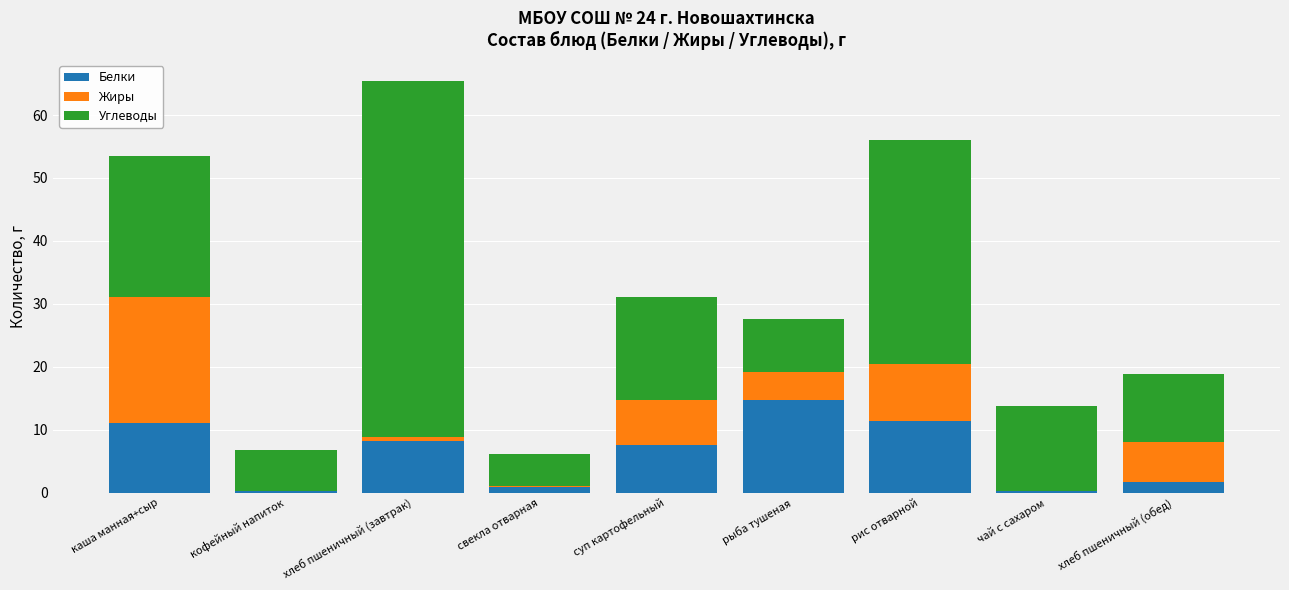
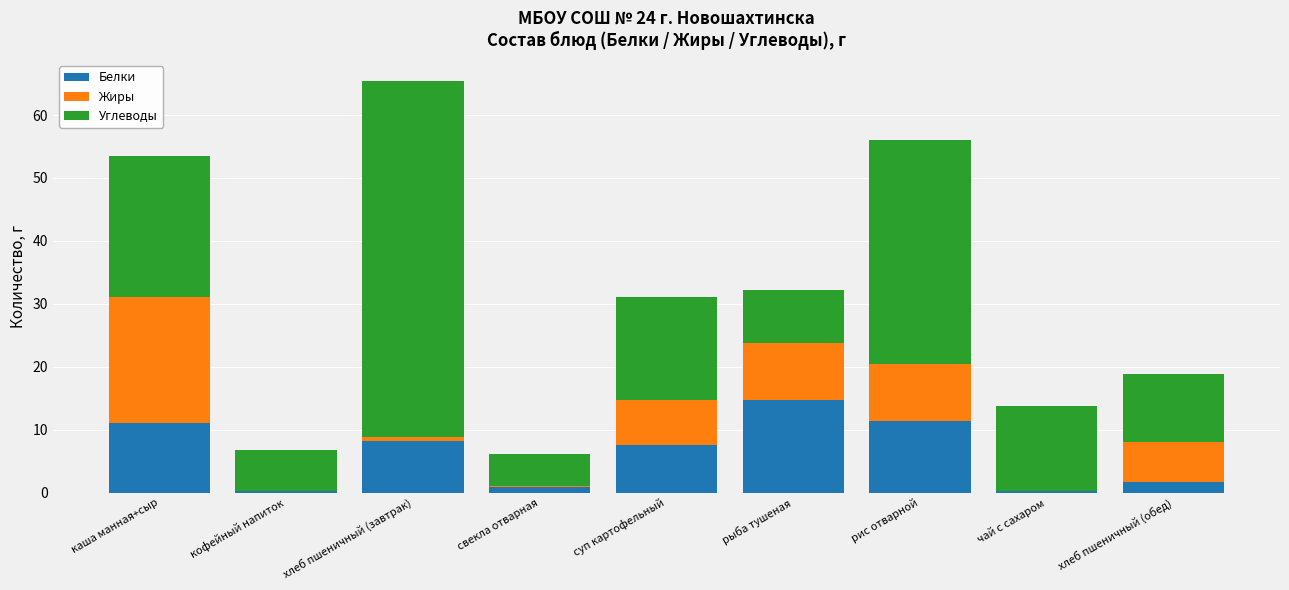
Жиры, рыба тушеная: 4 -> 9
